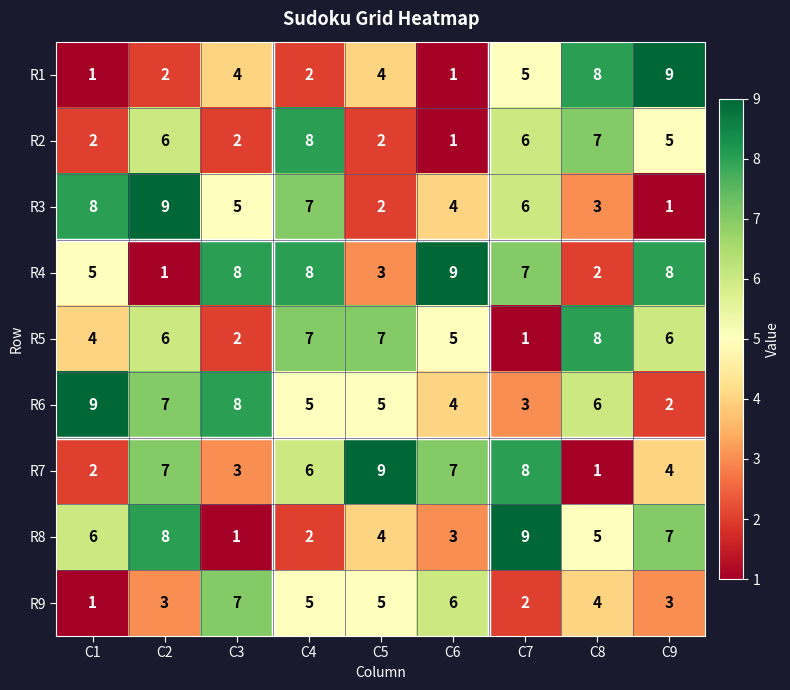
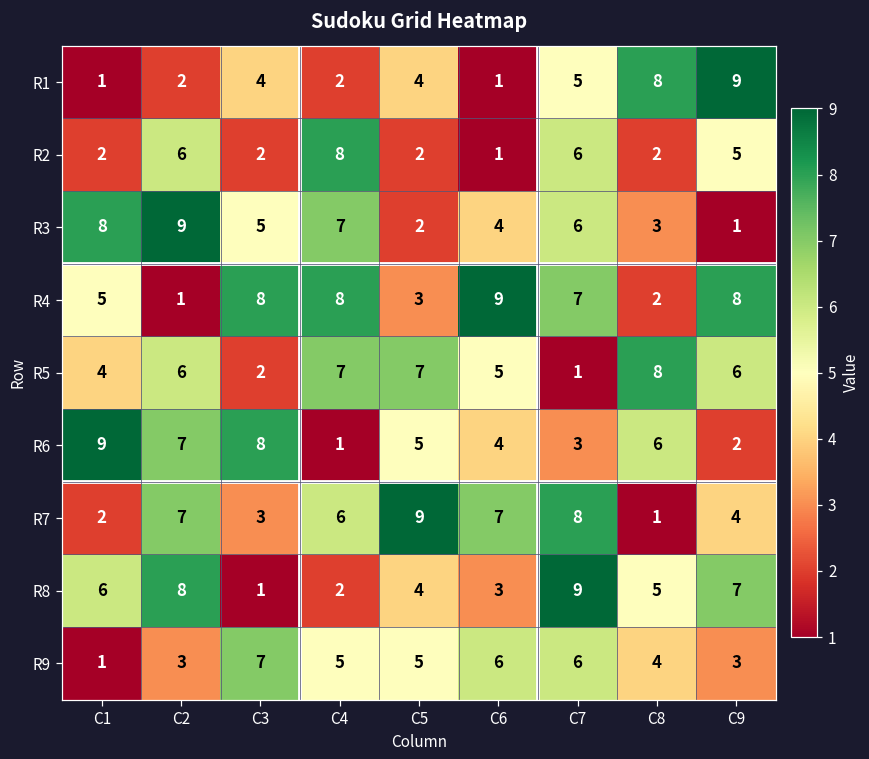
R2, C8: 7 -> 2
R6, C4: 5 -> 1
R9, C7: 2 -> 6
